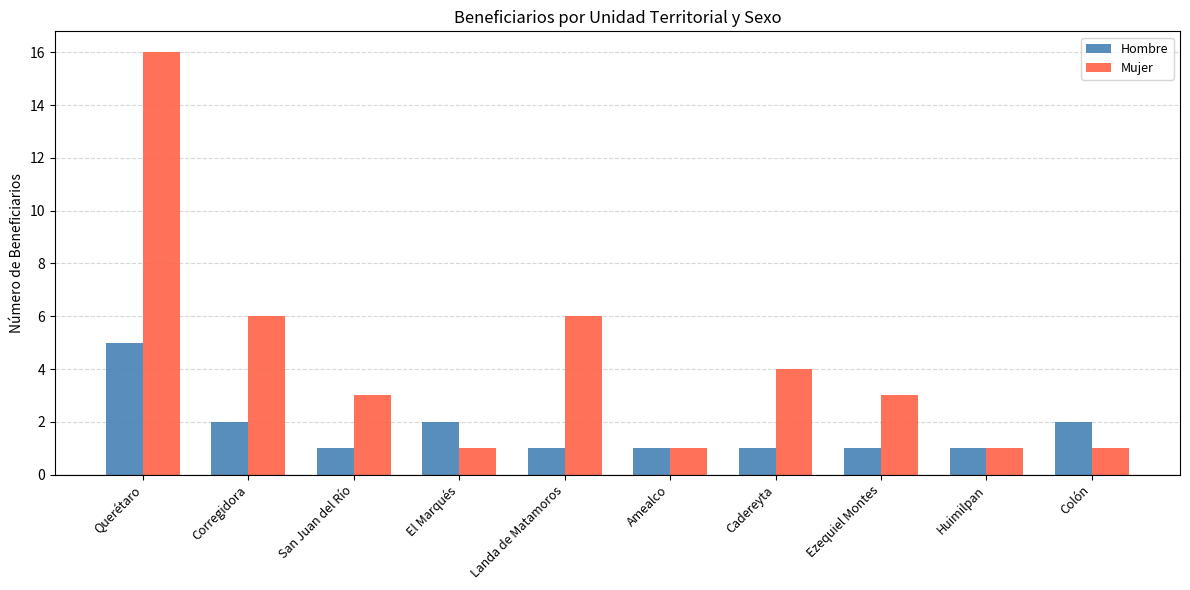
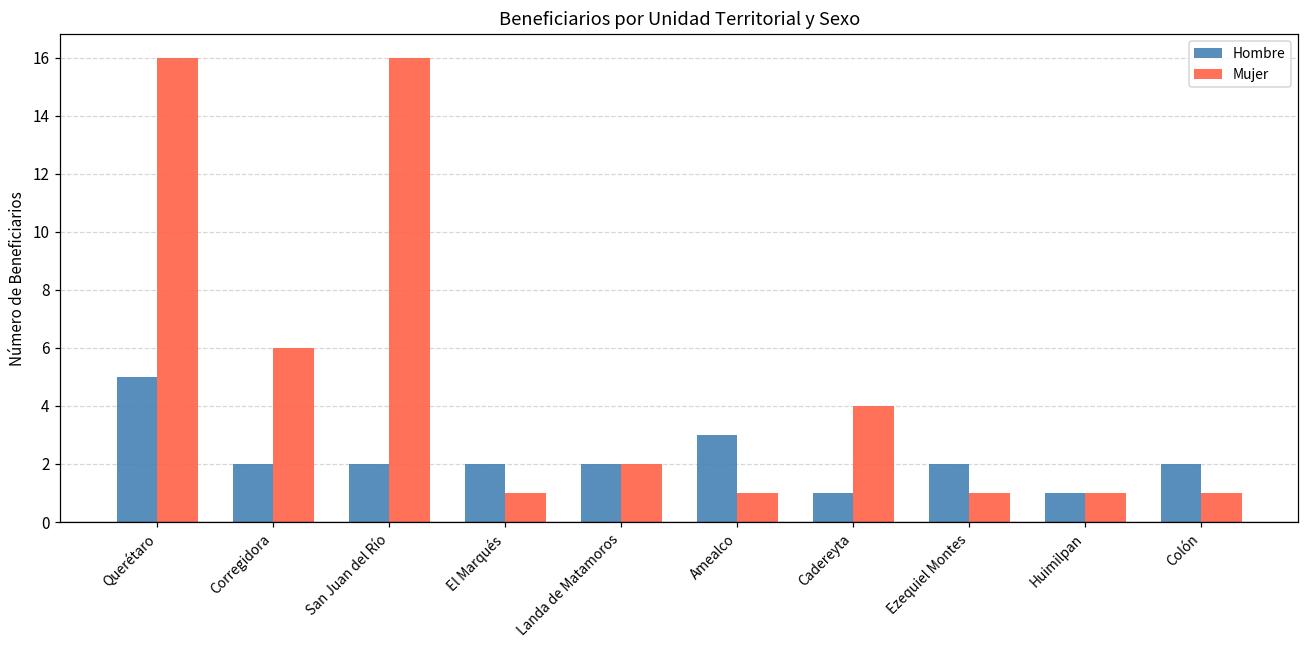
Hombre, San Juan del Río: 1 -> 2
Mujer, San Juan del Río: 3 -> 16
Hombre, Landa de Matamoros: 1 -> 2
Mujer, Landa de Matamoros: 6 -> 2
Hombre, Amealco: 1 -> 3
Hombre, Ezequiel Montes: 1 -> 2
Mujer, Ezequiel Montes: 3 -> 1
